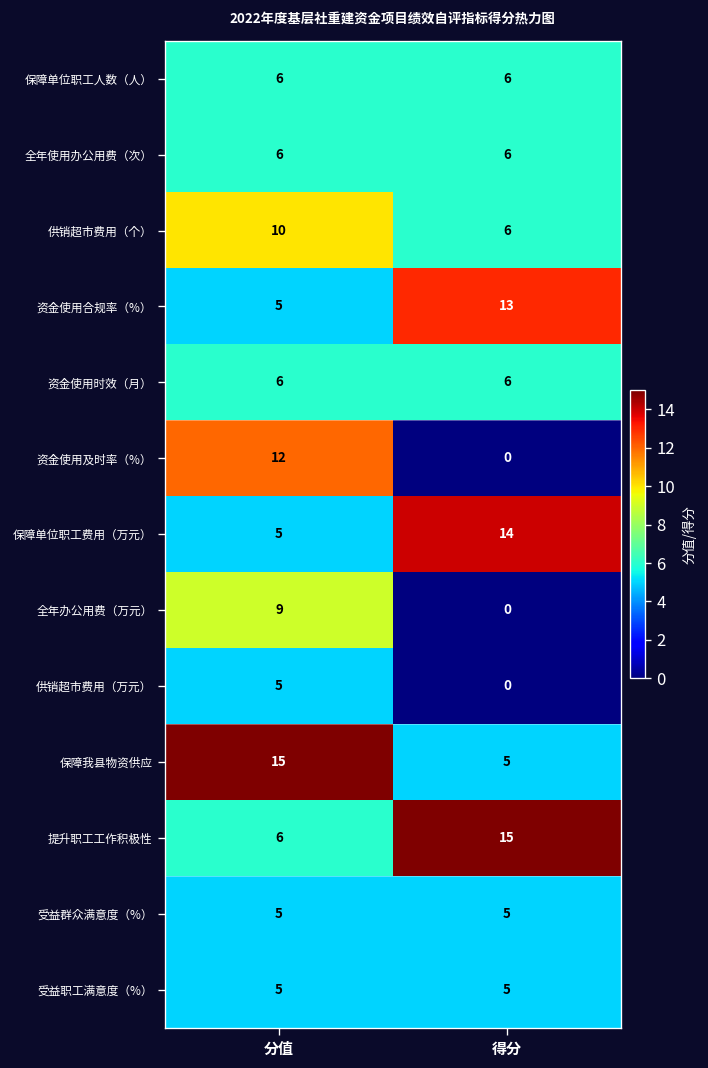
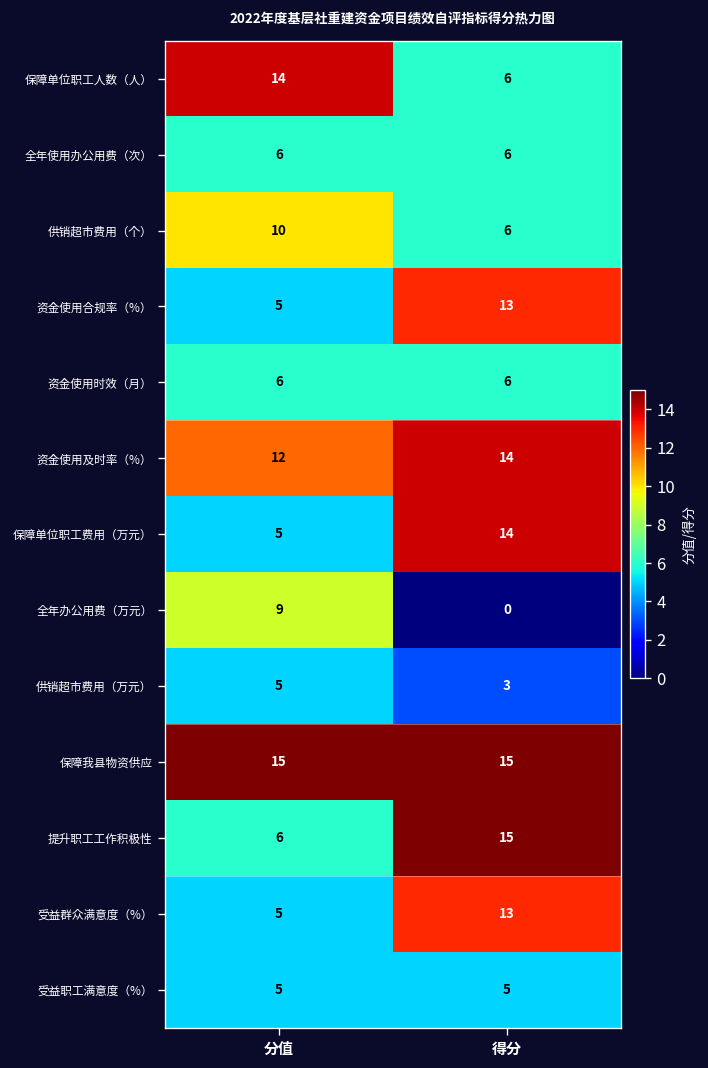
保障单位职工人数（人）, 分值: 6 -> 14
资金使用及时率（%）, 得分: 0 -> 14
供销超市费用（万元）, 得分: 0 -> 3
保障我县物资供应, 得分: 5 -> 15
受益群众满意度（%）, 得分: 5 -> 13
